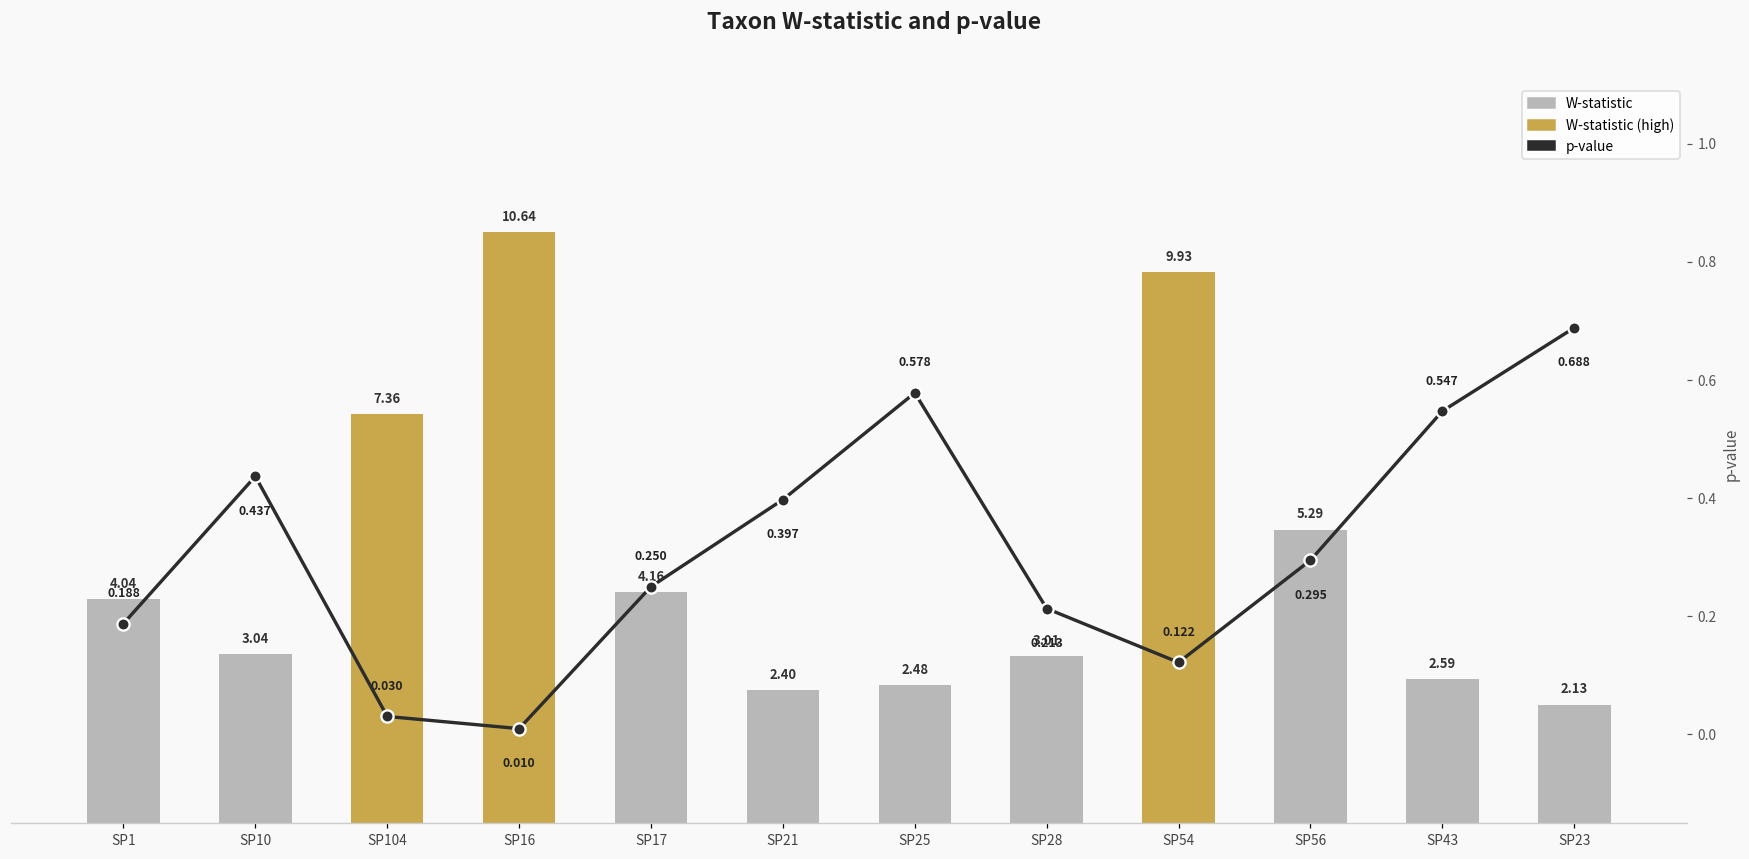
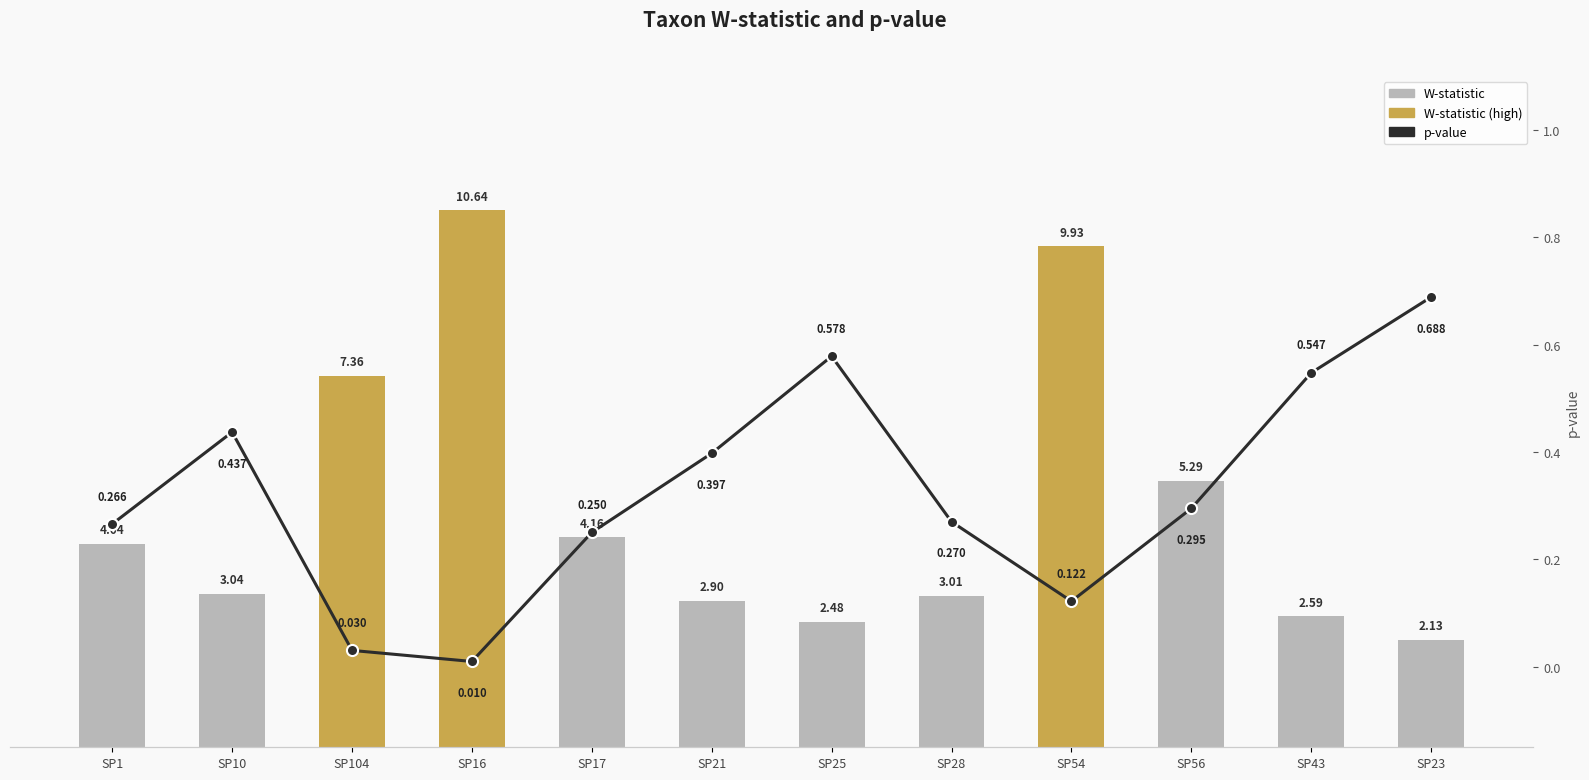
W-statistic, SP21: 2.40 -> 2.90
p-value, SP1: 0.188 -> 0.266
p-value, SP28: 0.213 -> 0.270
